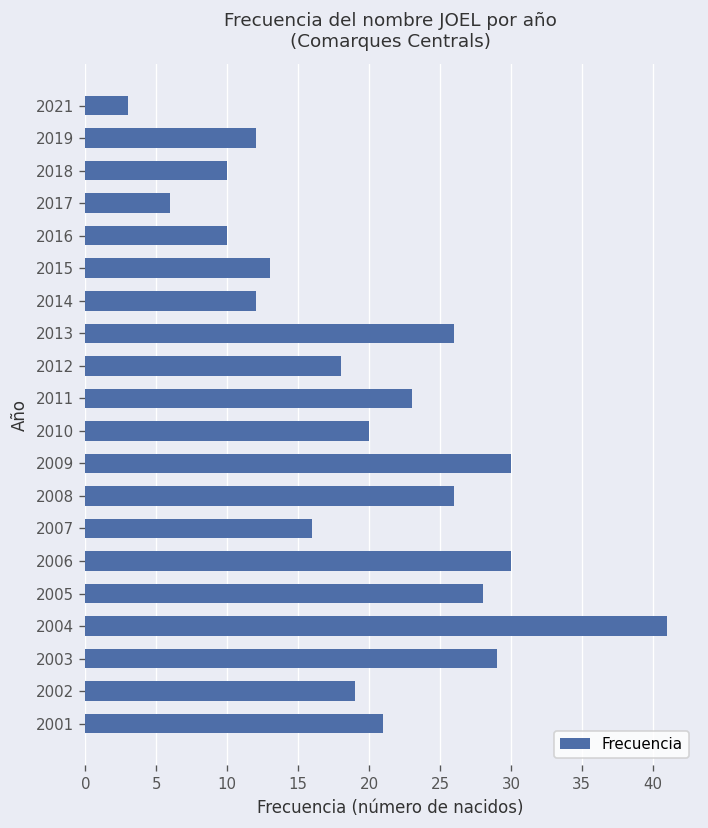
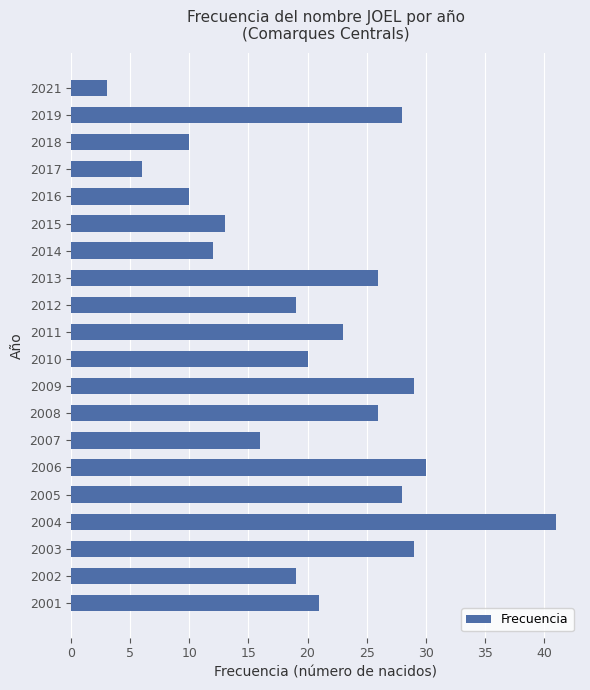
2019: 12 -> 28
2012: 18 -> 19
2009: 30 -> 29
